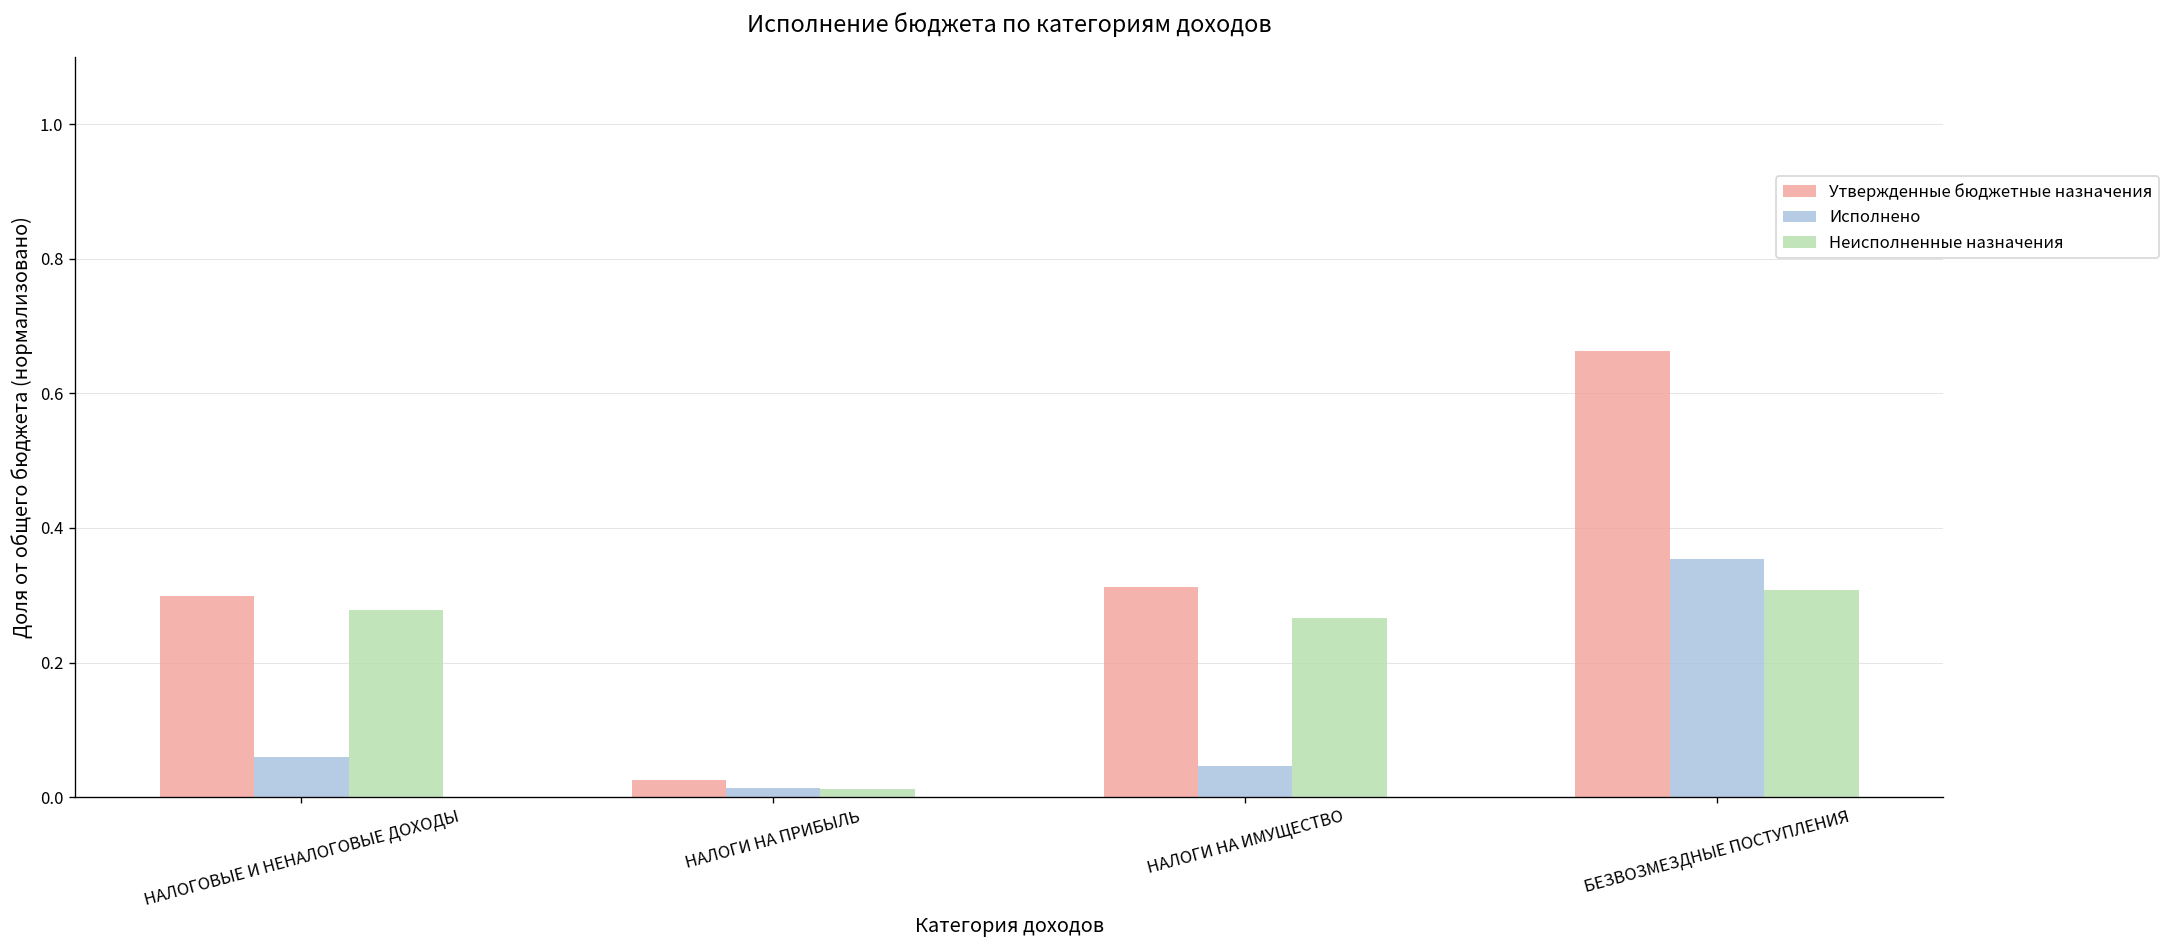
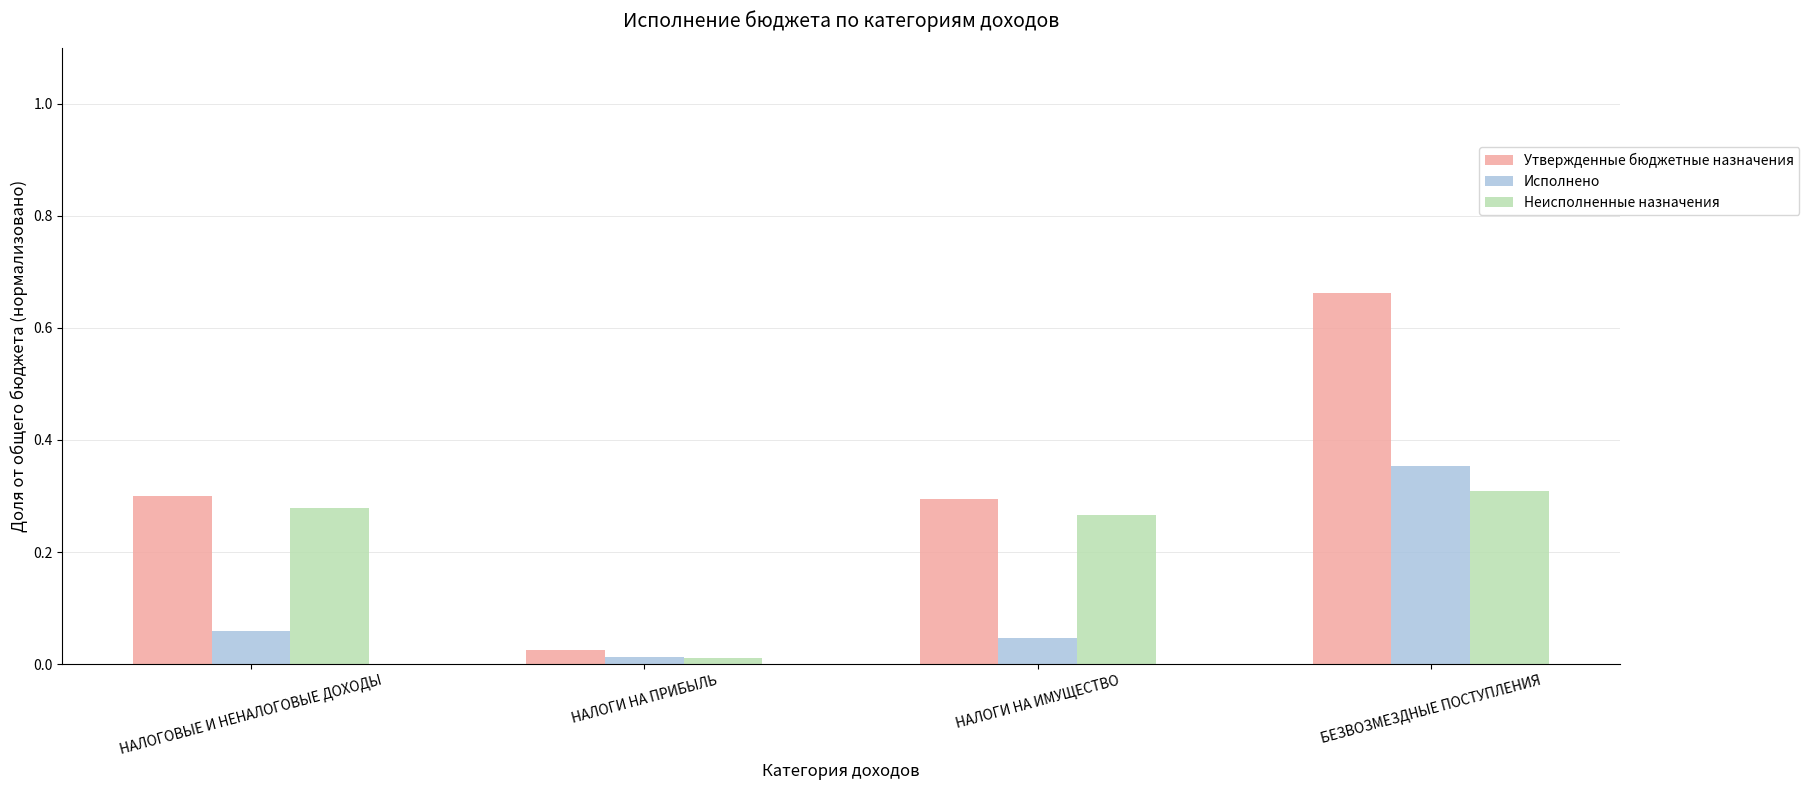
Утвержденные бюджетные назначения, НАЛОГИ НА ИМУЩЕСТВО: 0.31 -> 0.29
